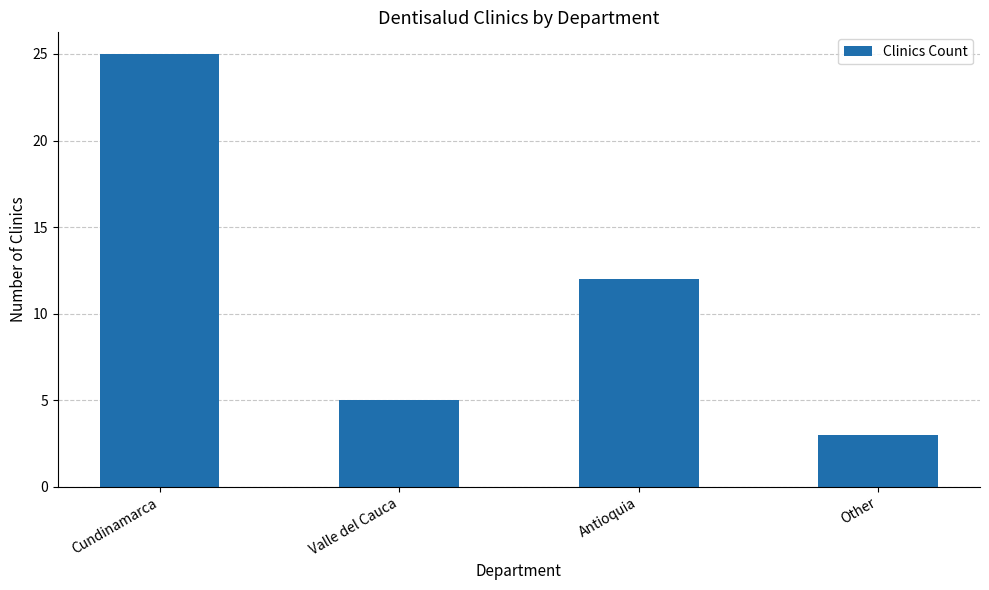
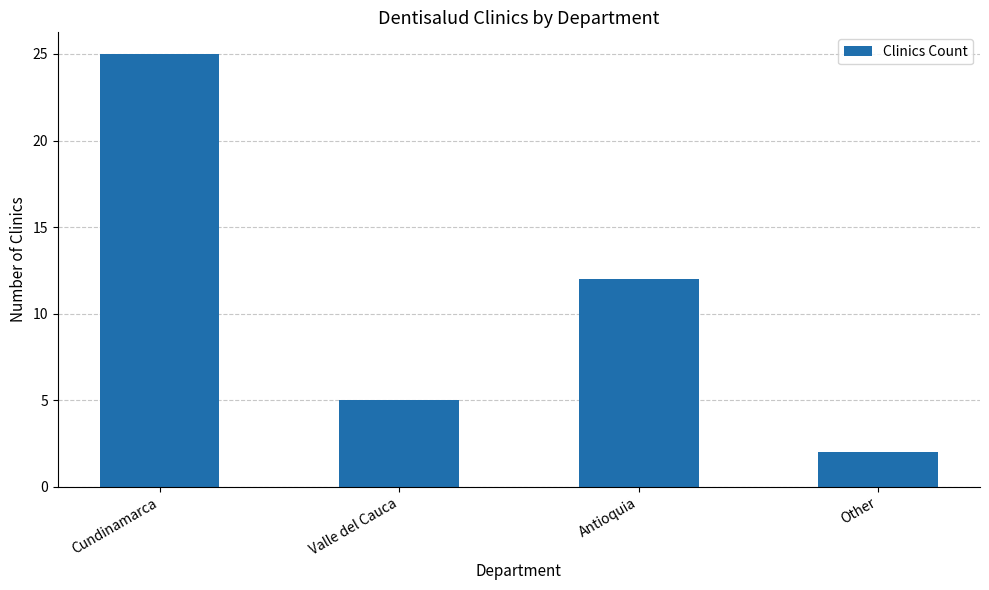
Other: 3 -> 2
